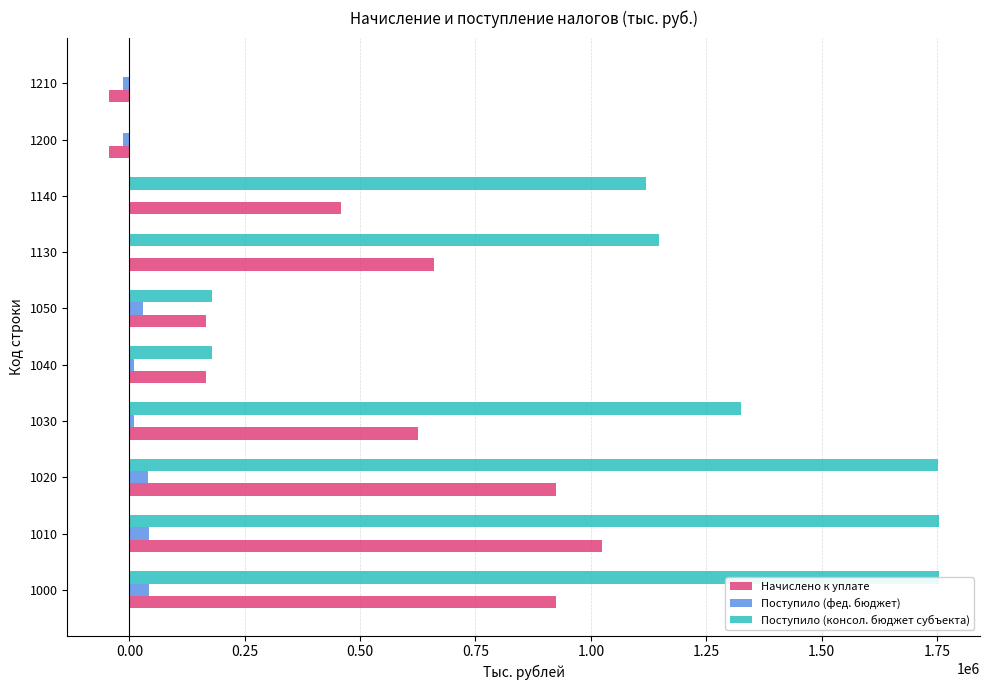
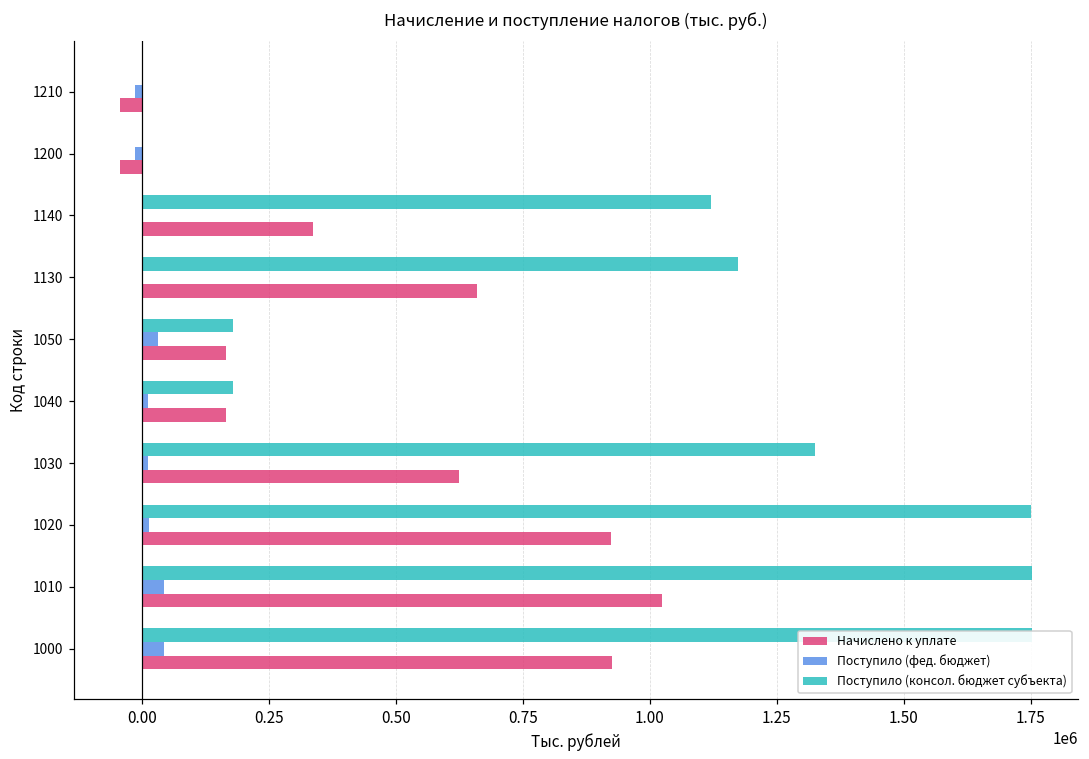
Начислено к уплате, 1140: 460000 -> 340000
Поступило (консол. бюджет субъекта), 1130: 1150000 -> 1170000
Поступило (фед. бюджет), 1020: 40000 -> 10000
